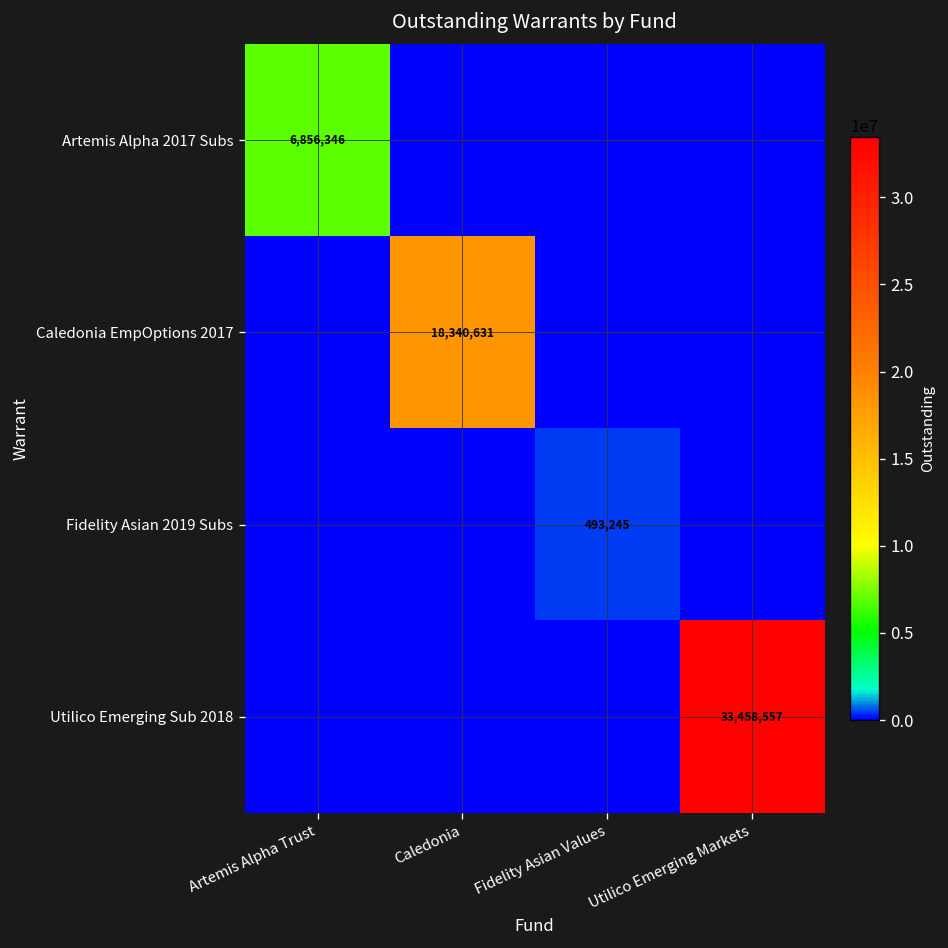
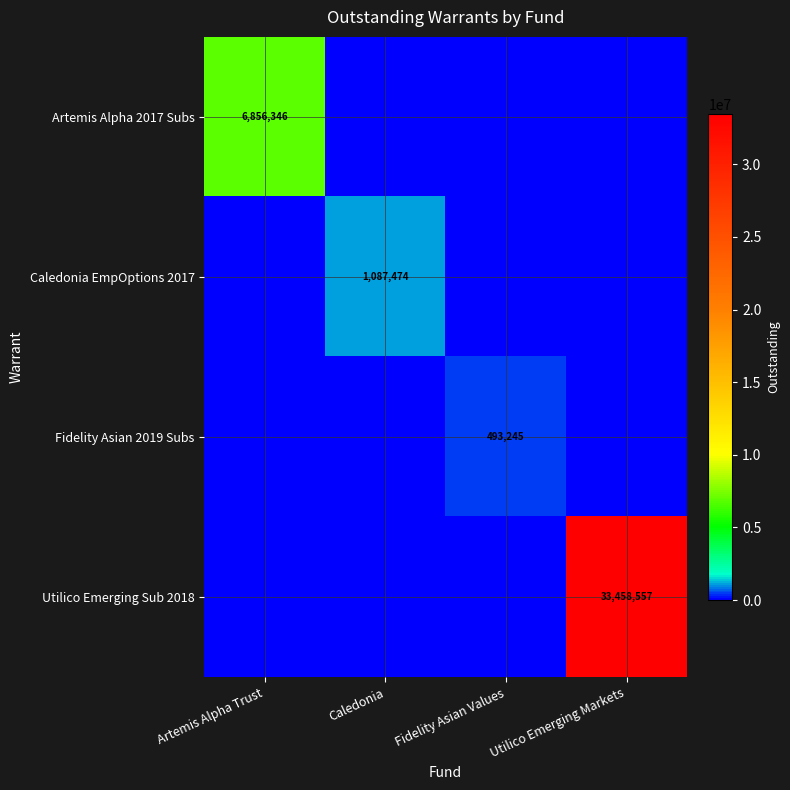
Caledonia EmpOptions 2017, Caledonia: 18,340,631 -> 1,087,474
